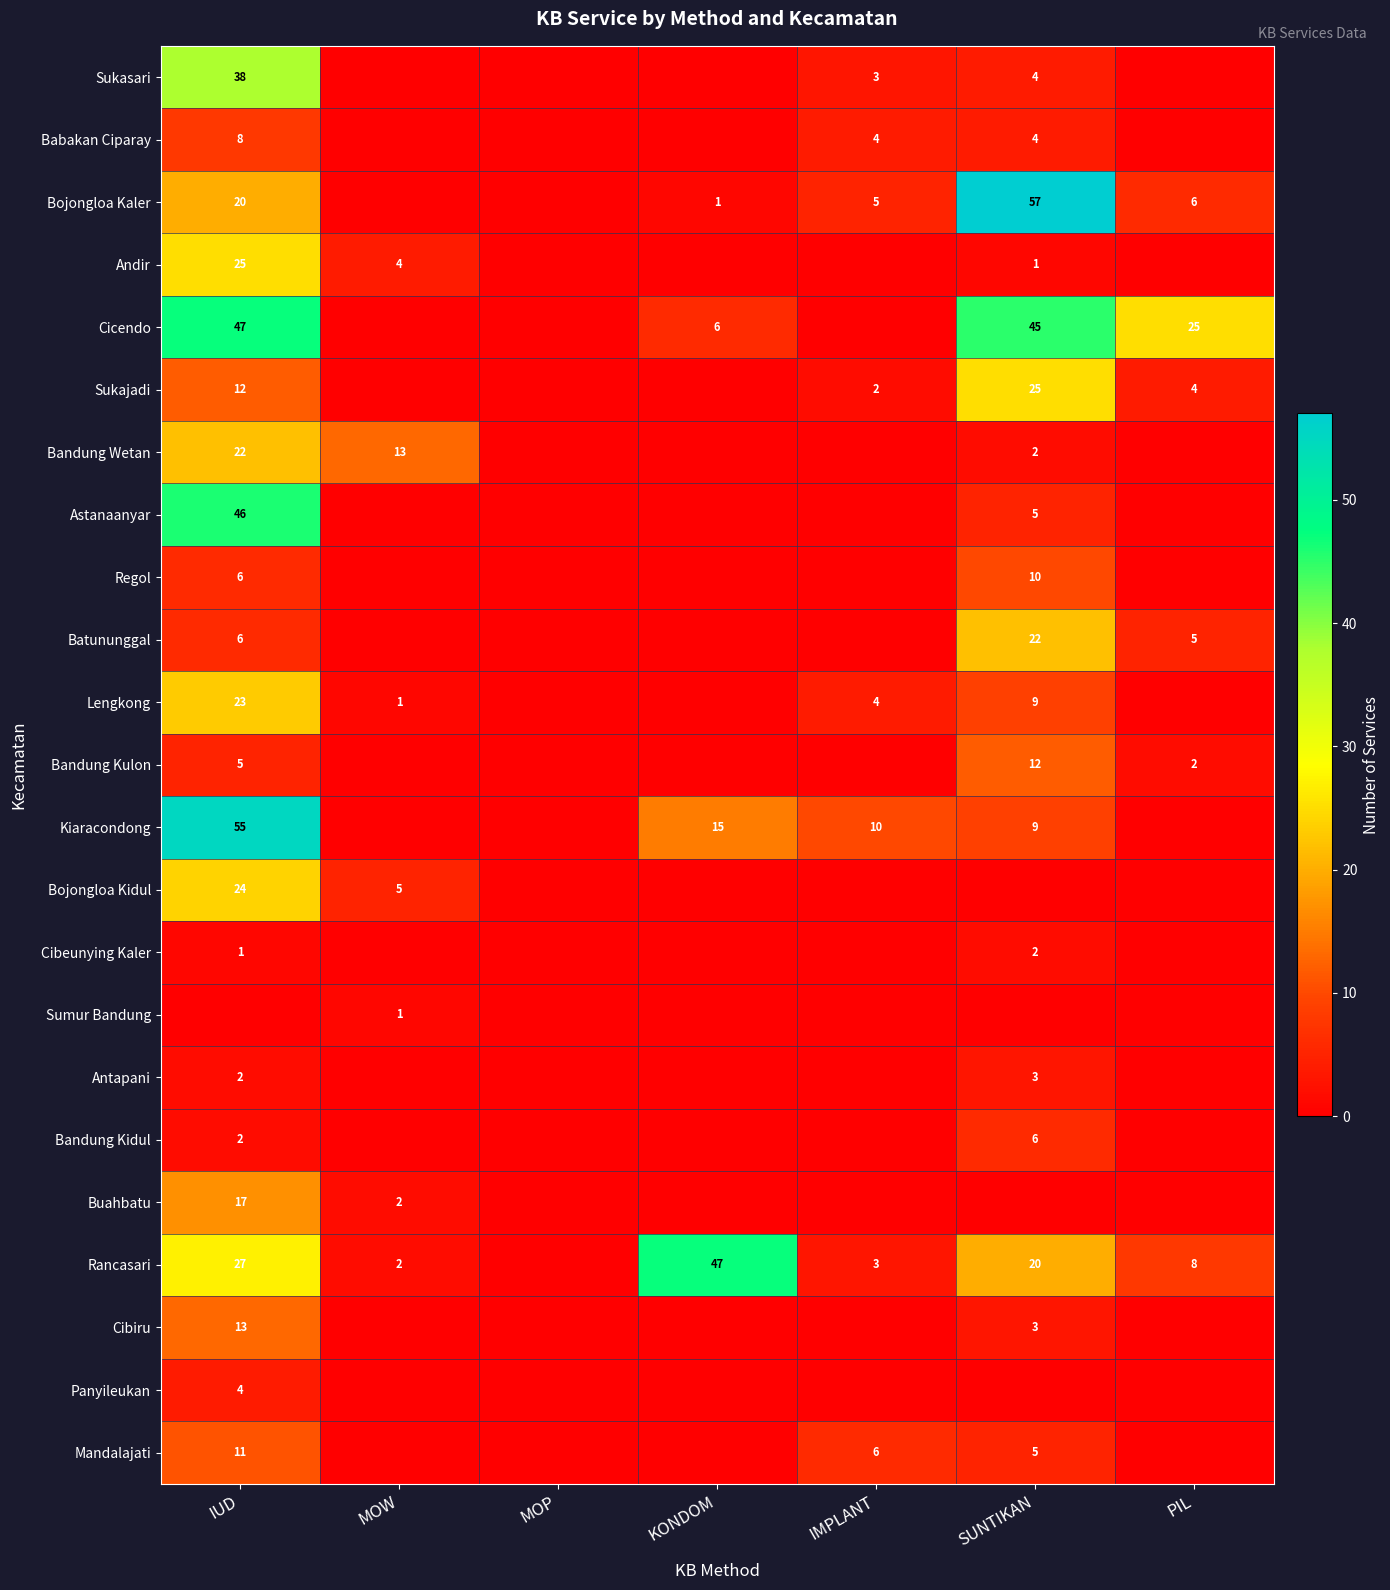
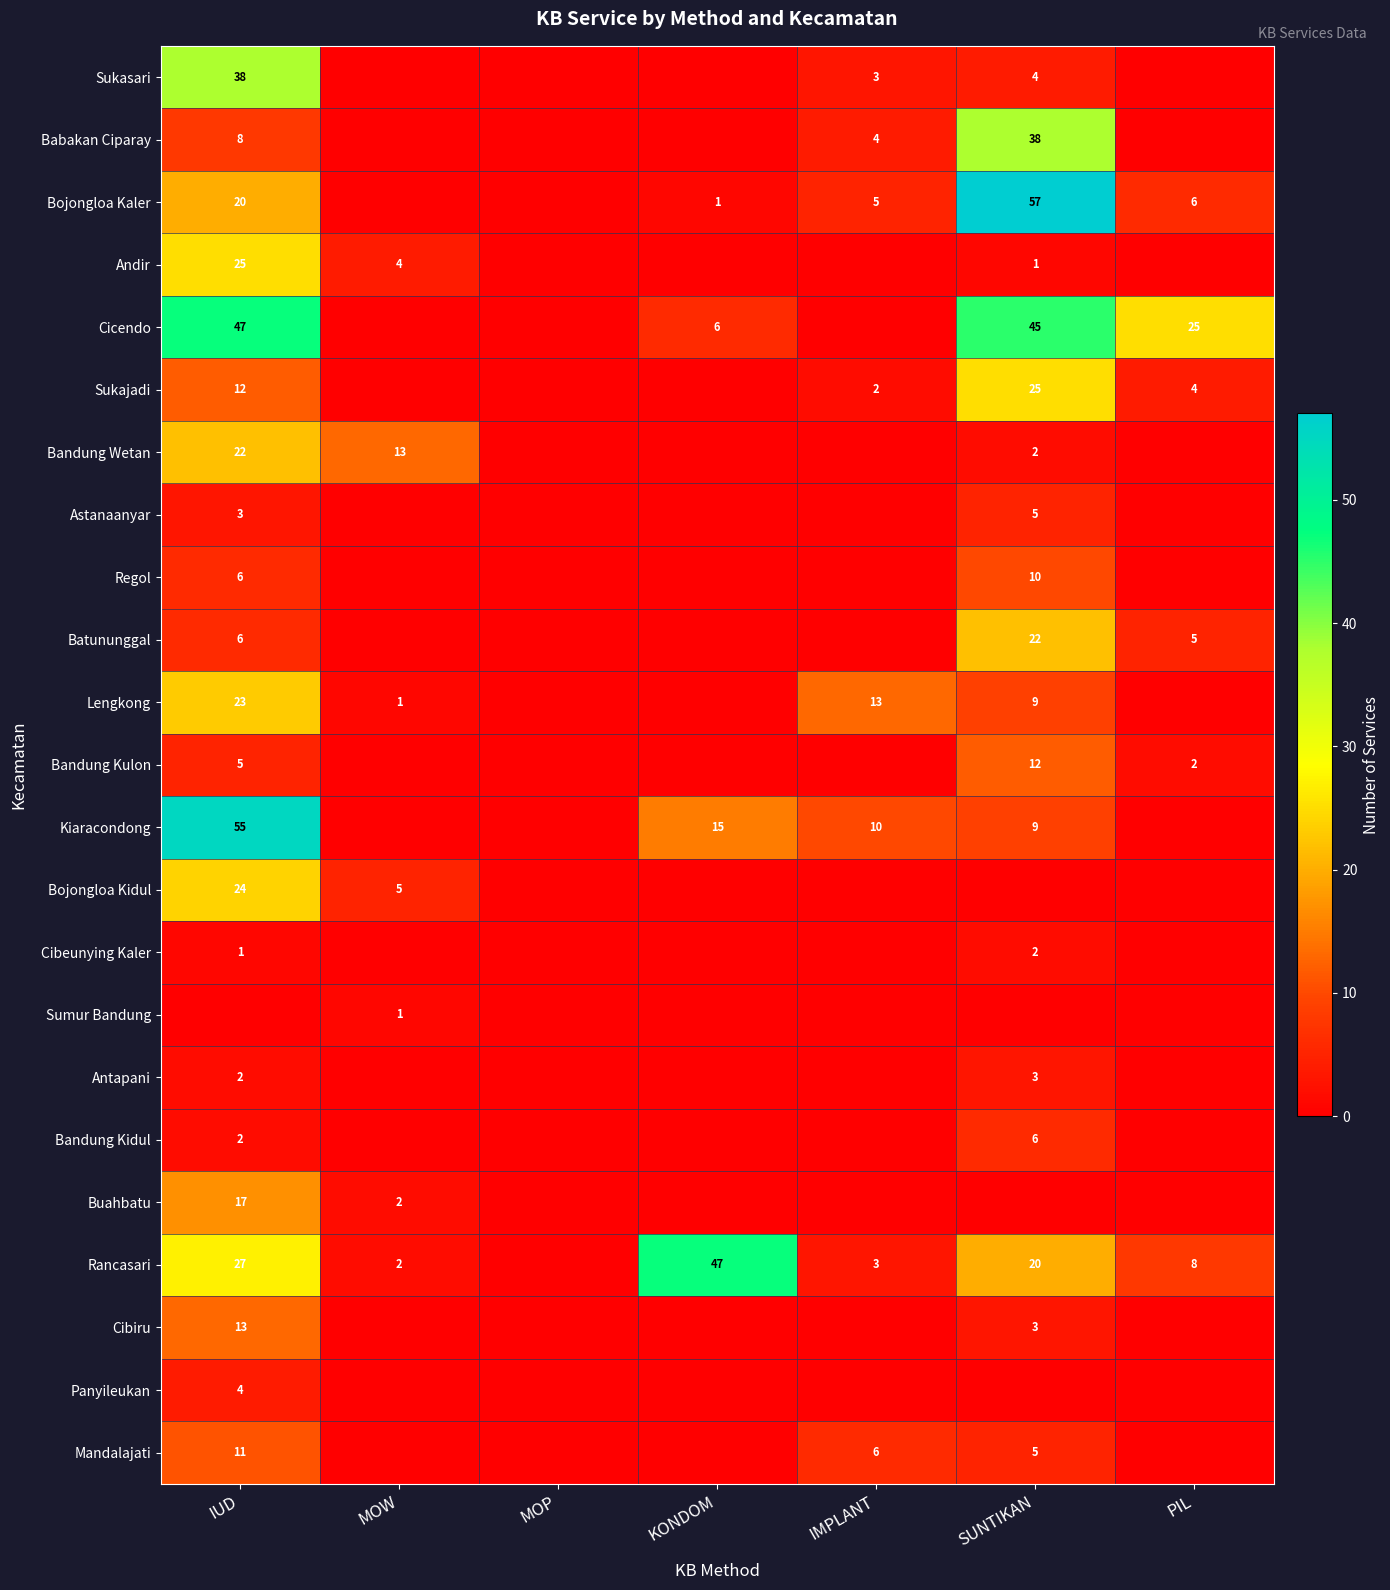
Babakan Ciparay, SUNTIKAN: 4 -> 38
Astanaanyar, IUD: 46 -> 3
Lengkong, IMPLANT: 4 -> 13
